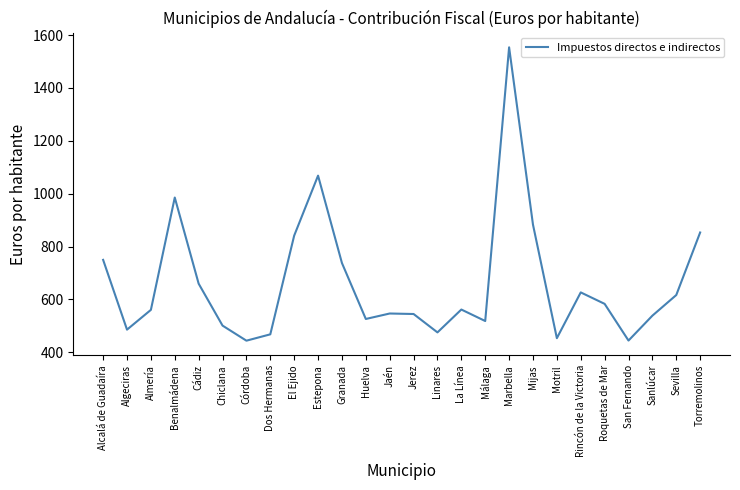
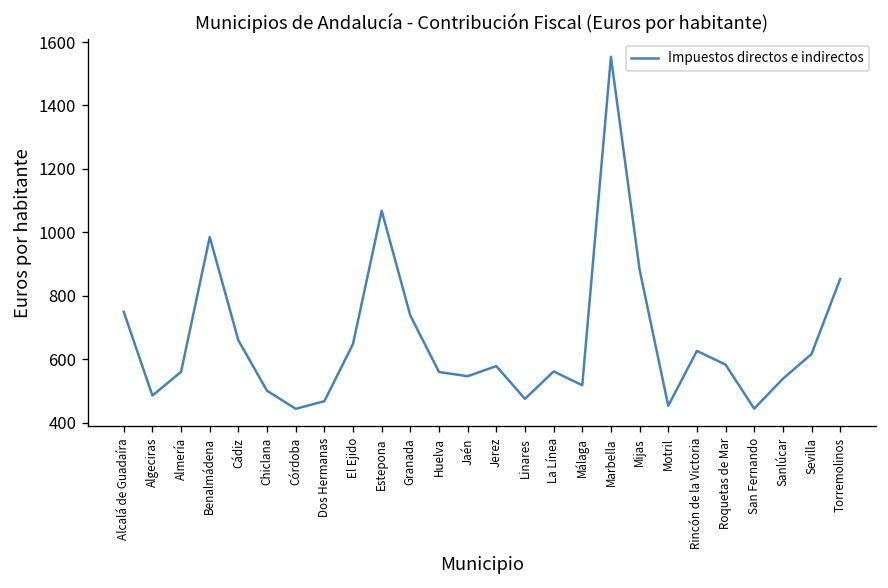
El Ejido: 840 -> 650
Huelva: 530 -> 560
Jerez: 540 -> 580
